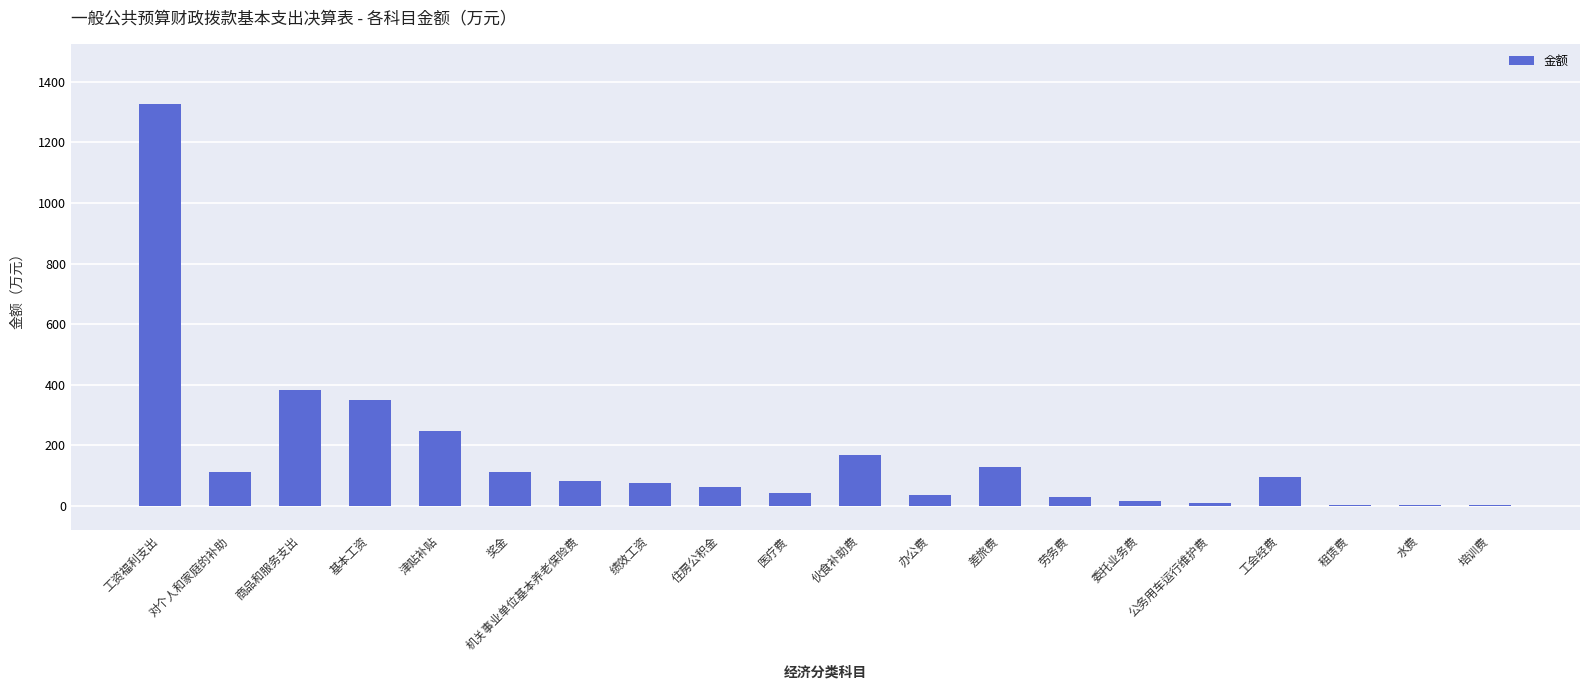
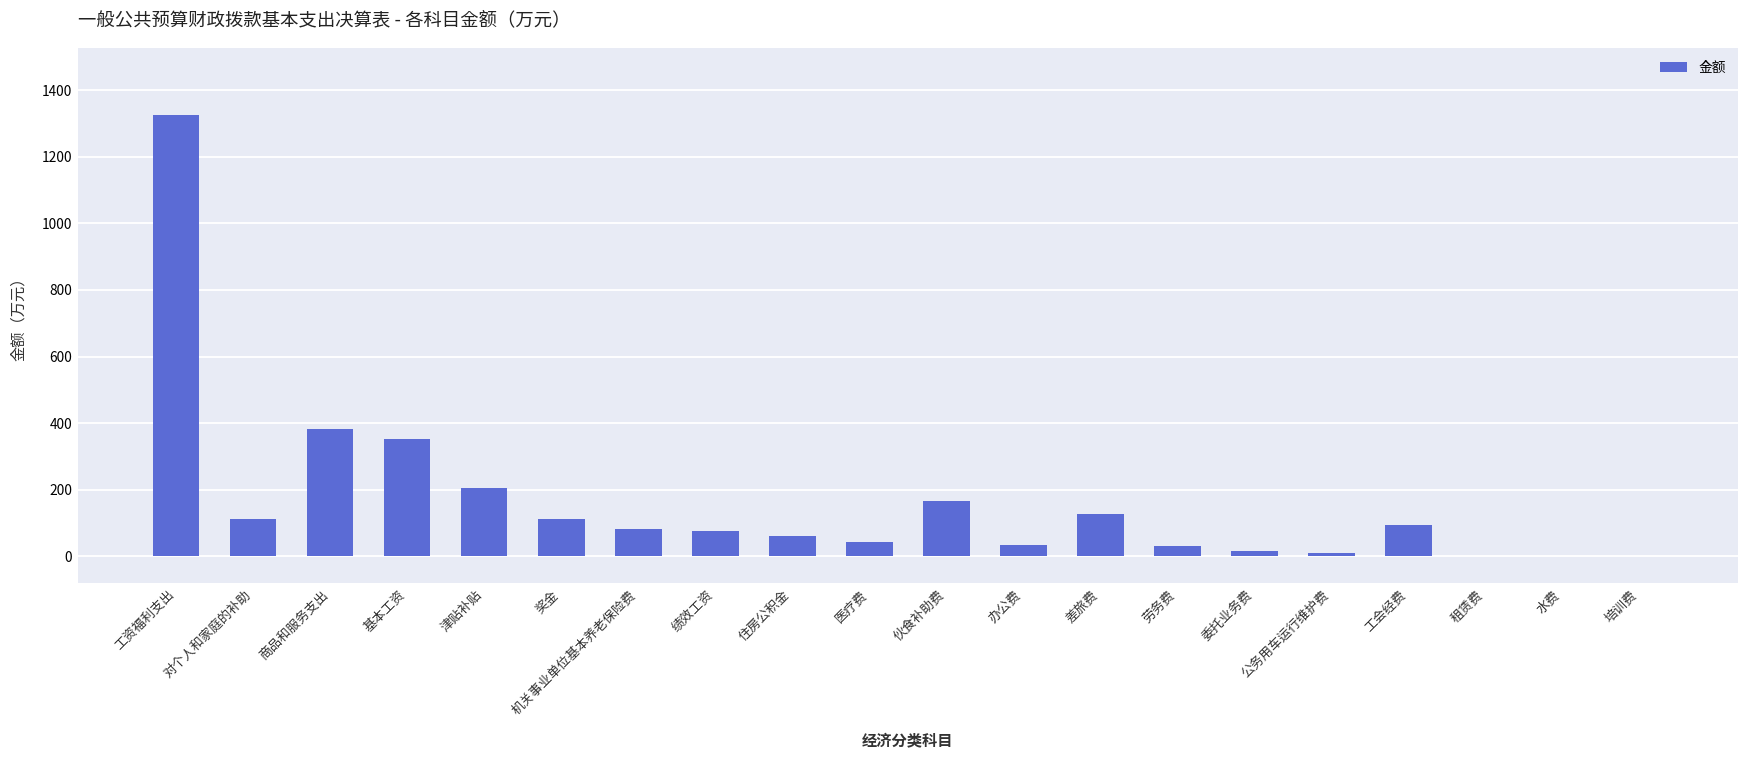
津贴补贴: 250 -> 210
